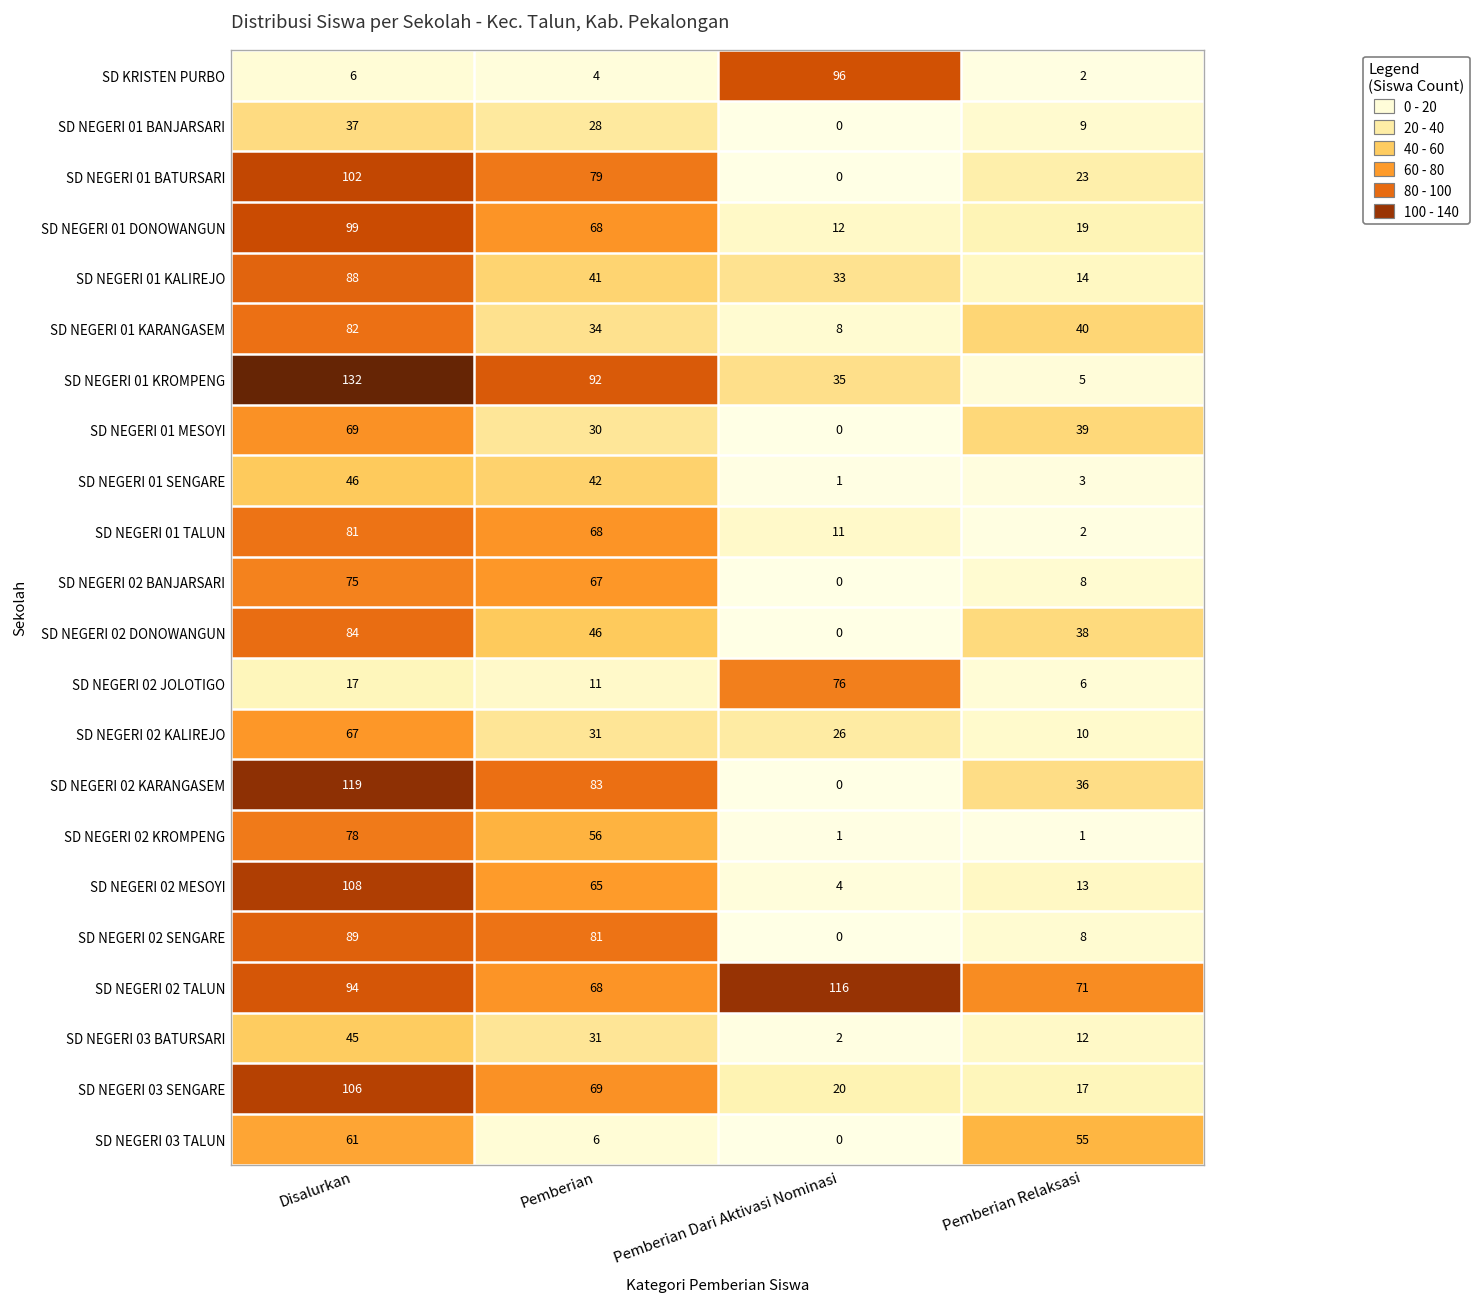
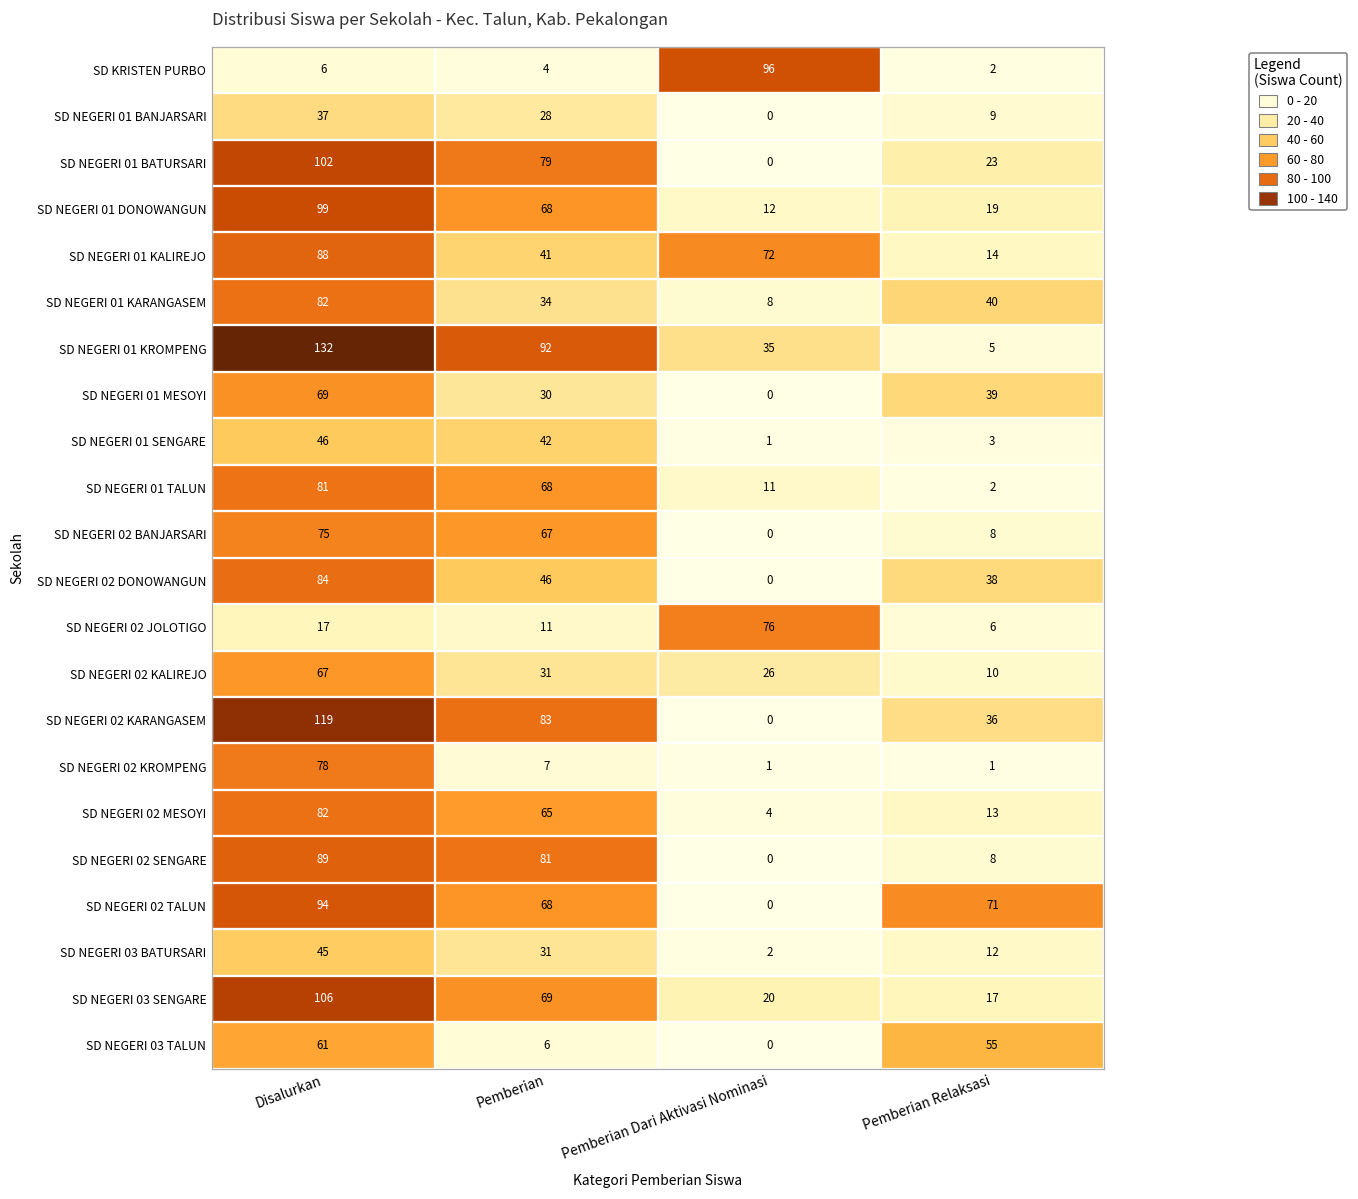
SD NEGERI 01 KALIREJO, Pemberian Dari Aktivasi Nominasi: 33 -> 72
SD NEGERI 02 KROMPENG, Pemberian: 56 -> 7
SD NEGERI 02 MESOYI, Disalurkan: 108 -> 82
SD NEGERI 02 TALUN, Pemberian Dari Aktivasi Nominasi: 116 -> 0
